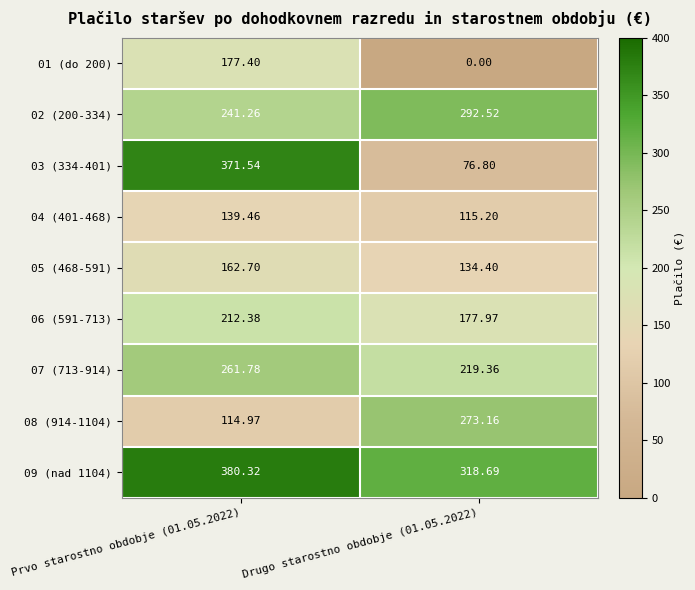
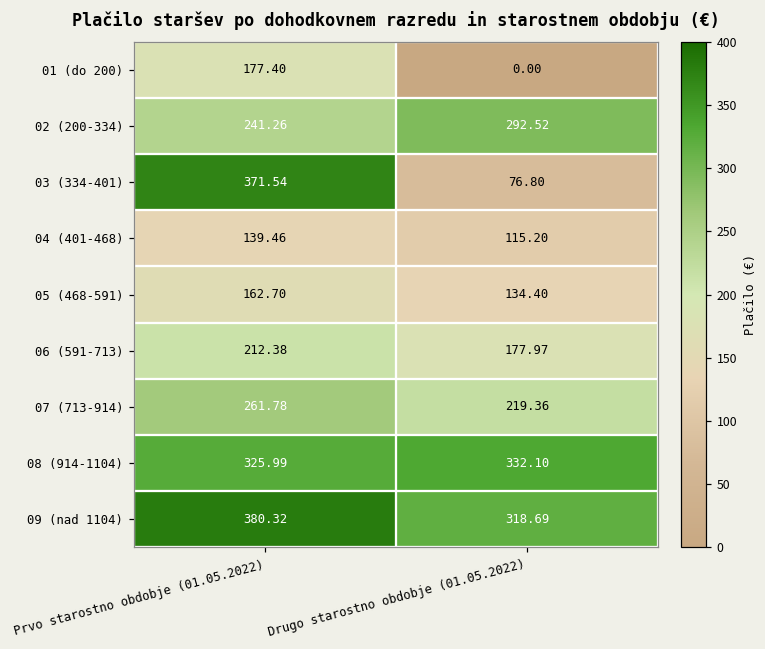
08 (914-1104), Prvo starostno obdobje (01.05.2022): 114.97 -> 325.99
08 (914-1104), Drugo starostno obdobje (01.05.2022): 273.16 -> 332.10
